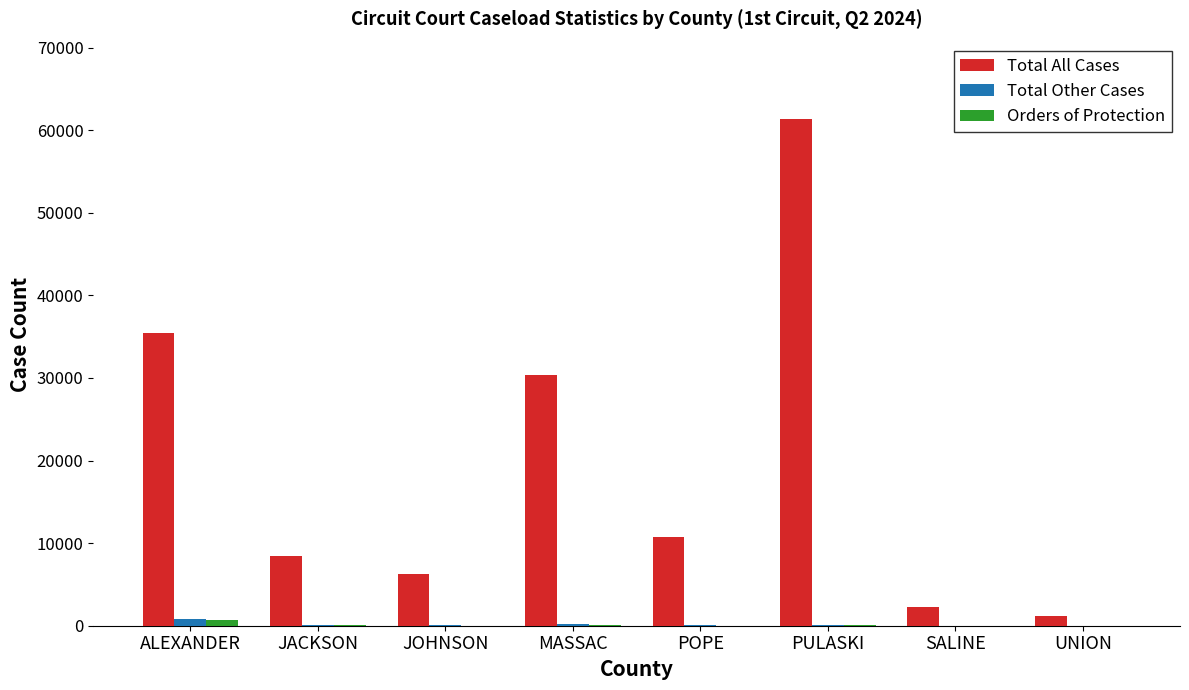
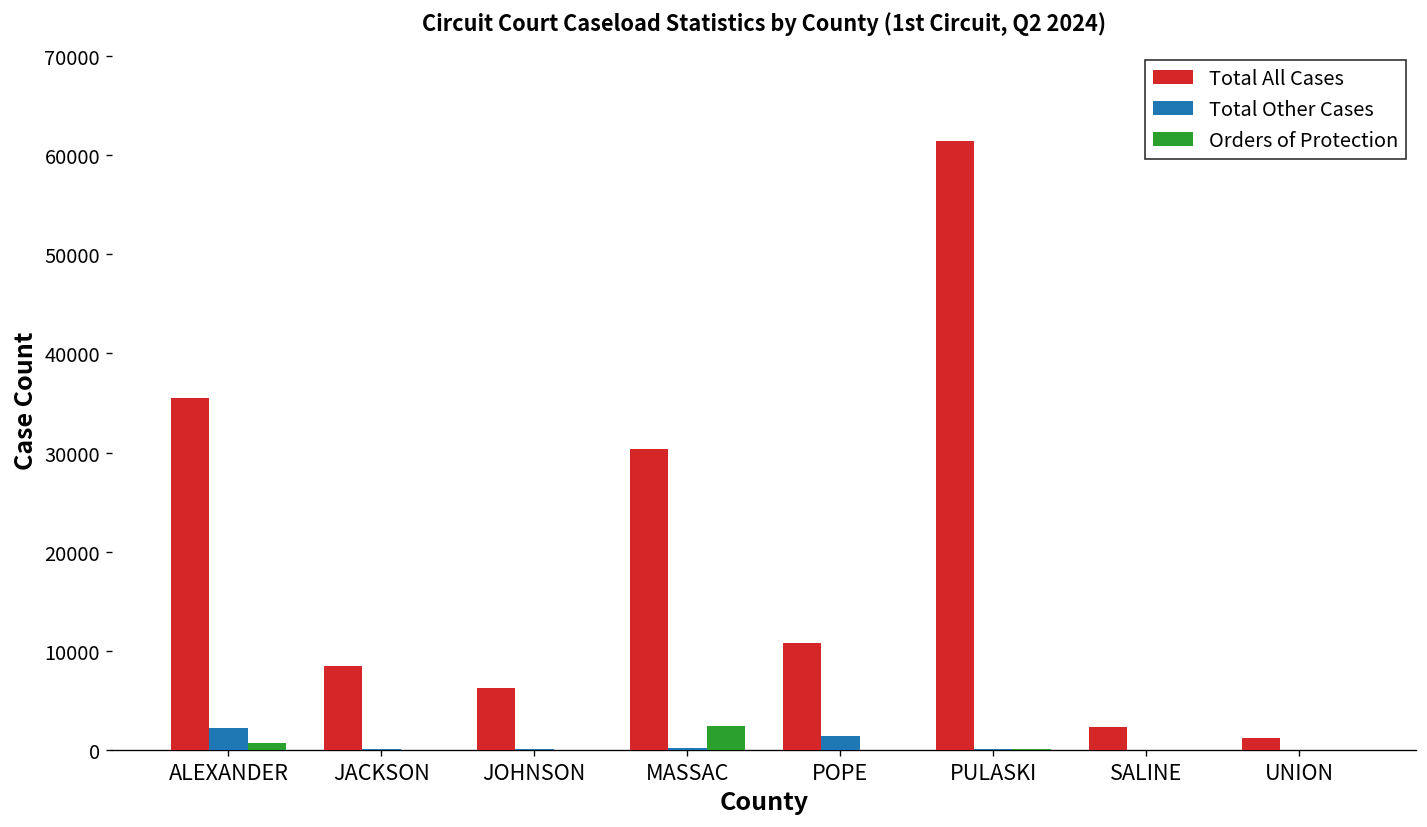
Total Other Cases, ALEXANDER: 1000 -> 2000
Orders of Protection, MASSAC: 0 -> 2000
Total Other Cases, POPE: 0 -> 1000
